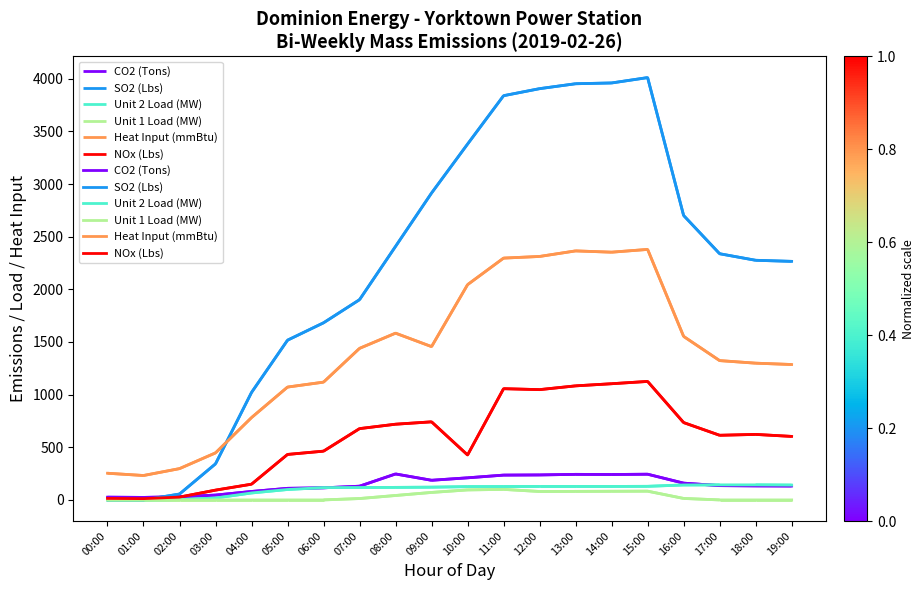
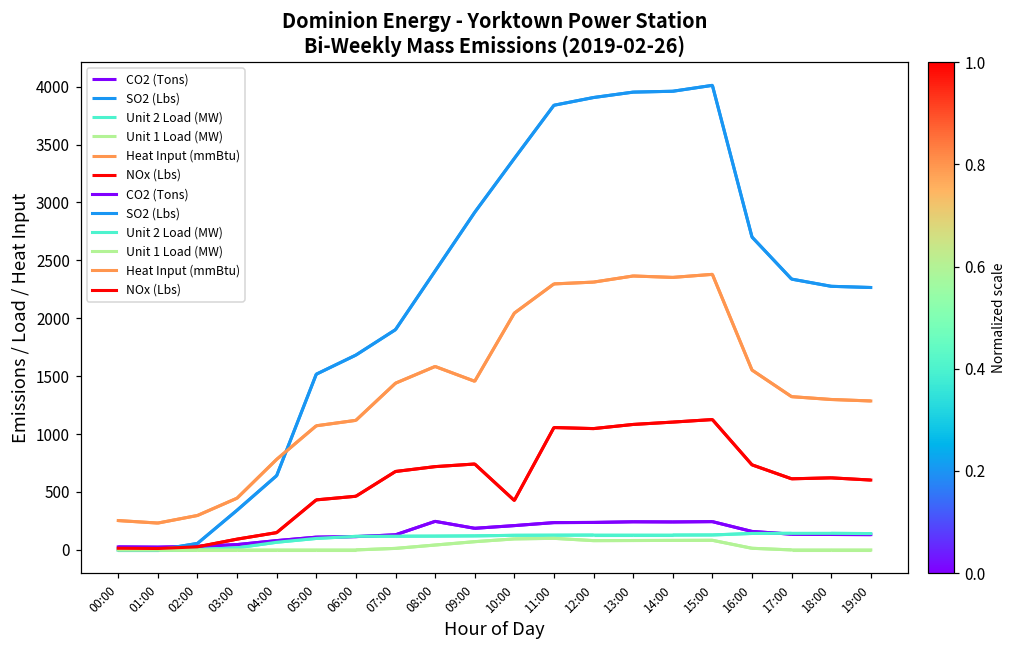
SO2 (Lbs), 04:00: 1020 -> 640
